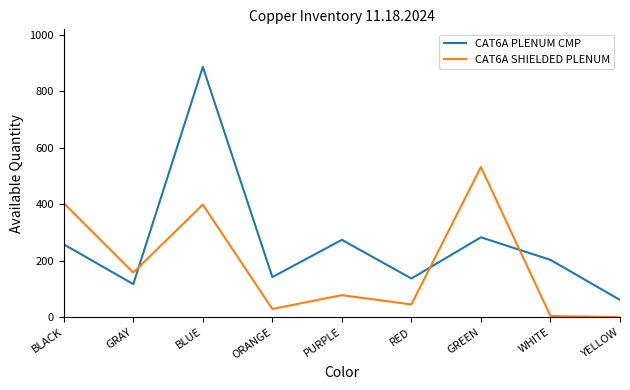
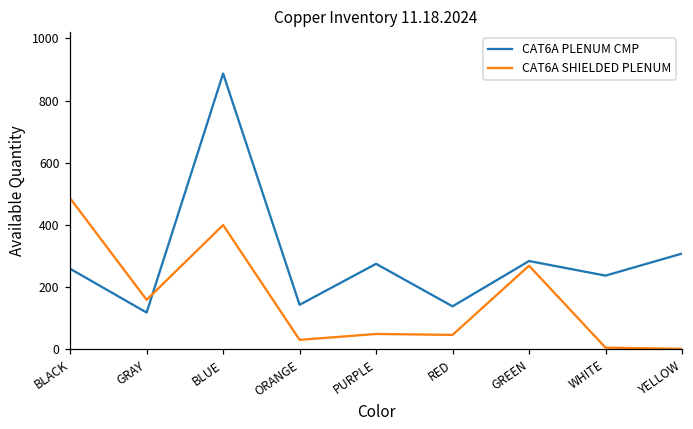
CAT6A SHIELDED PLENUM, BLACK: 400 -> 490
CAT6A SHIELDED PLENUM, PURPLE: 80 -> 50
CAT6A SHIELDED PLENUM, GREEN: 530 -> 270
CAT6A PLENUM CMP, WHITE: 200 -> 240
CAT6A PLENUM CMP, YELLOW: 60 -> 310
